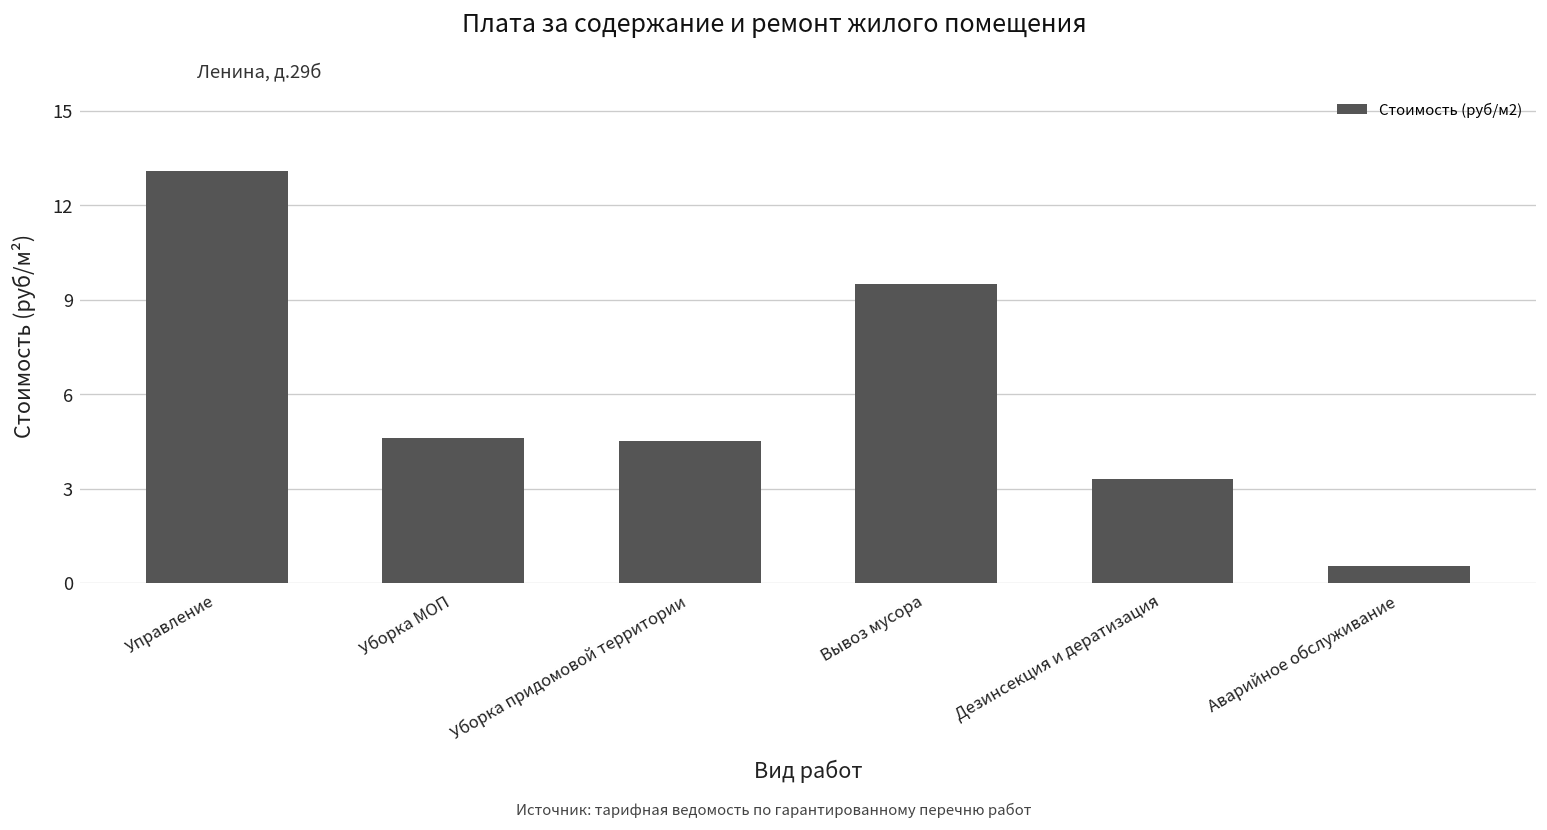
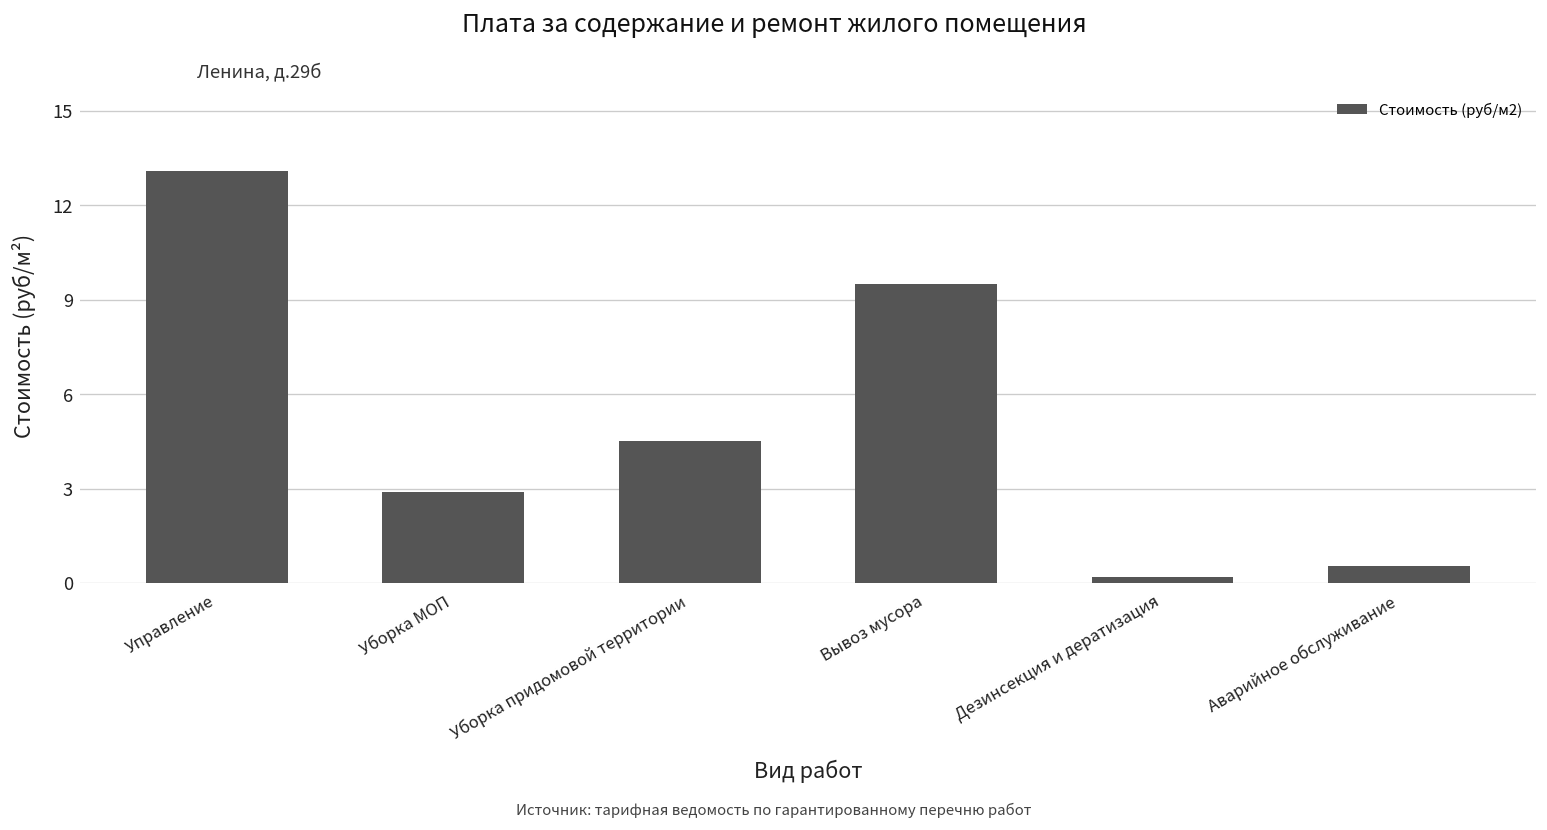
Уборка МОП: 4.6 -> 2.9
Дезинсекция и дератизация: 3.3 -> 0.2
